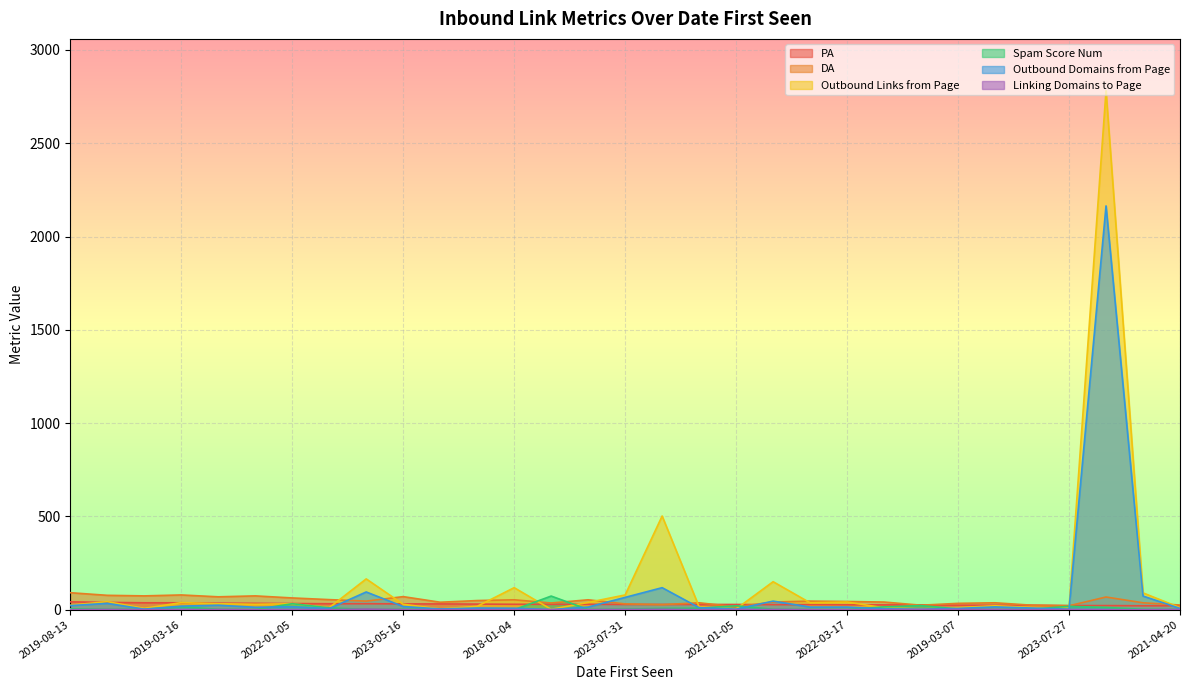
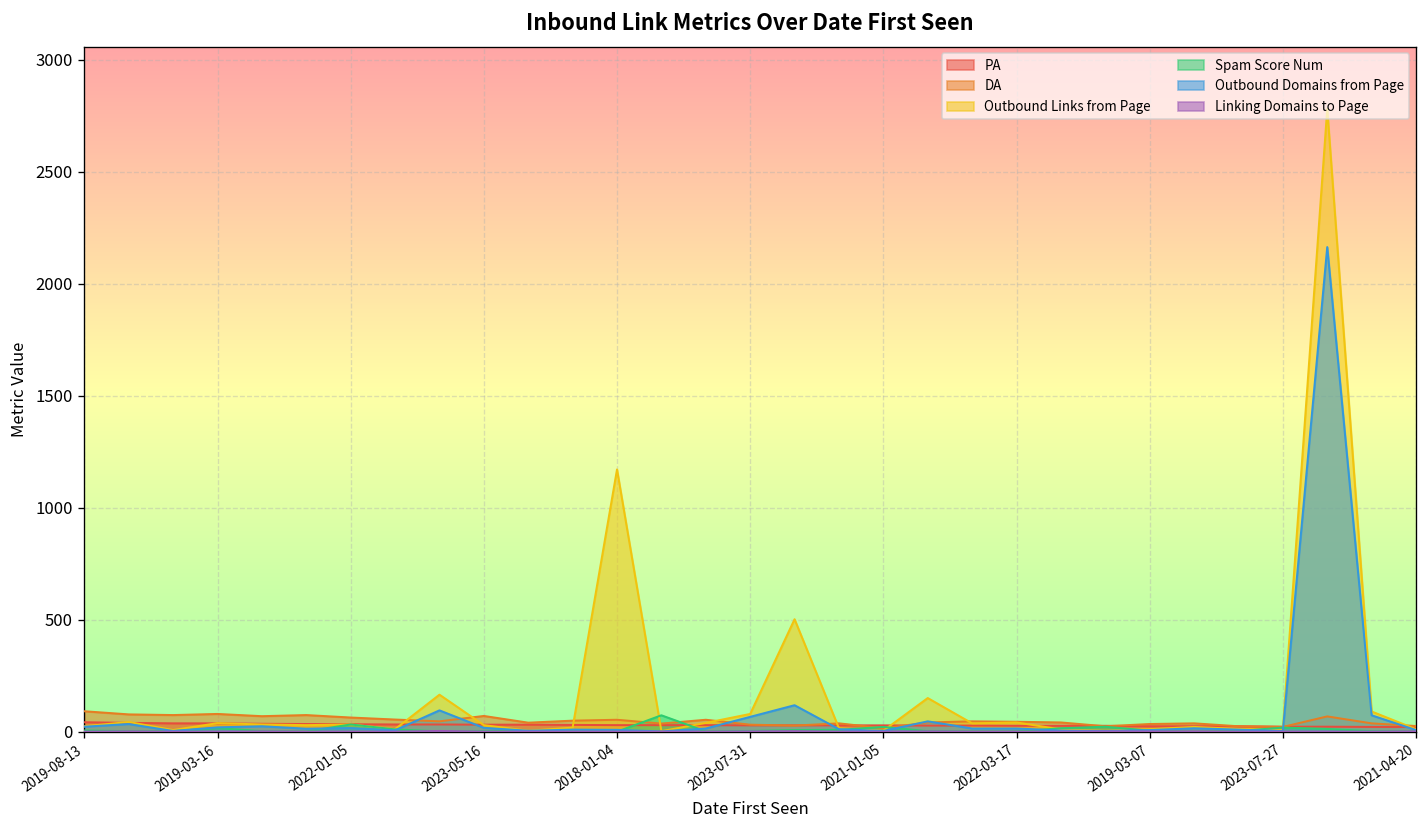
Outbound Links from Page, 2018-01-04: 120 -> 1170
